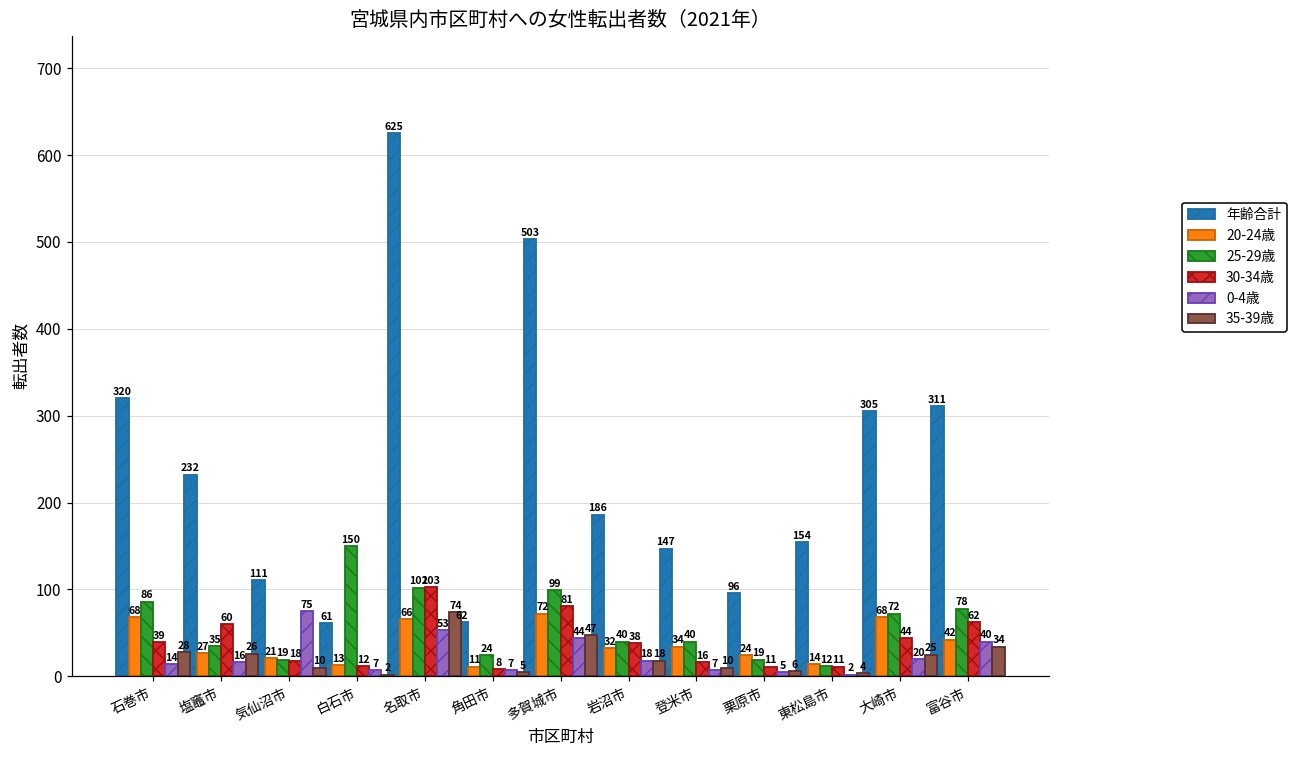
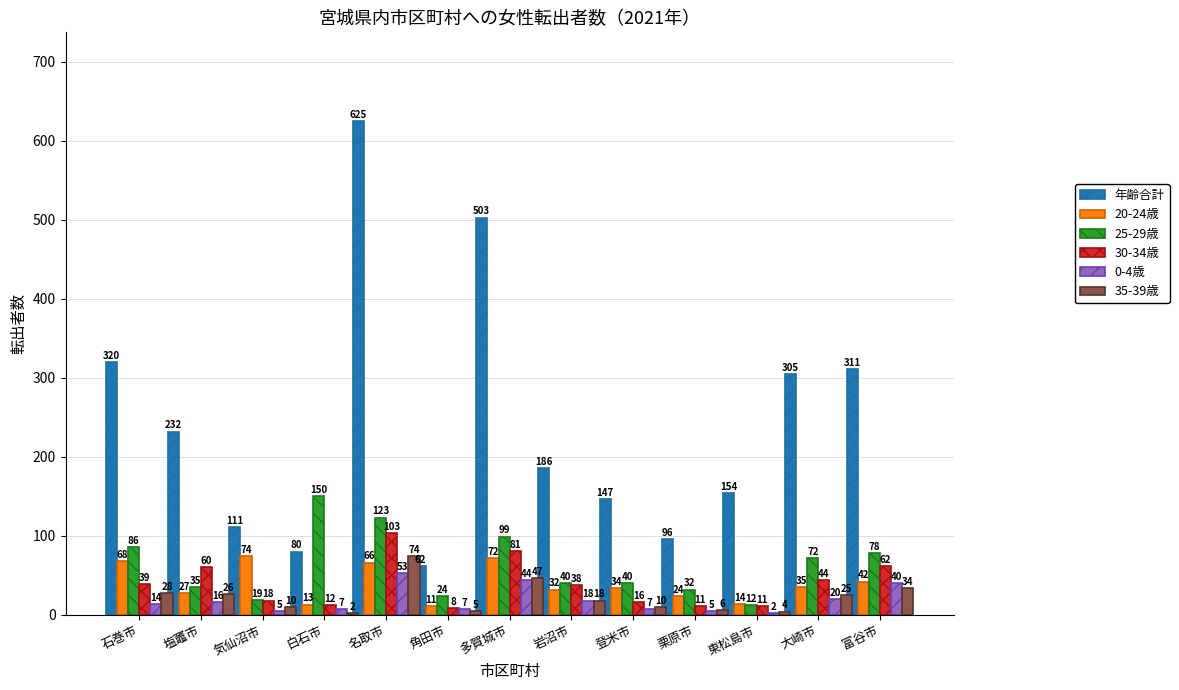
20-24歳, 気仙沼市: 21 -> 74
0-4歳, 気仙沼市: 75 -> 5
年齢合計, 白石市: 61 -> 80
25-29歳, 名取市: 102 -> 123
25-29歳, 栗原市: 19 -> 32
20-24歳, 大崎市: 68 -> 35
